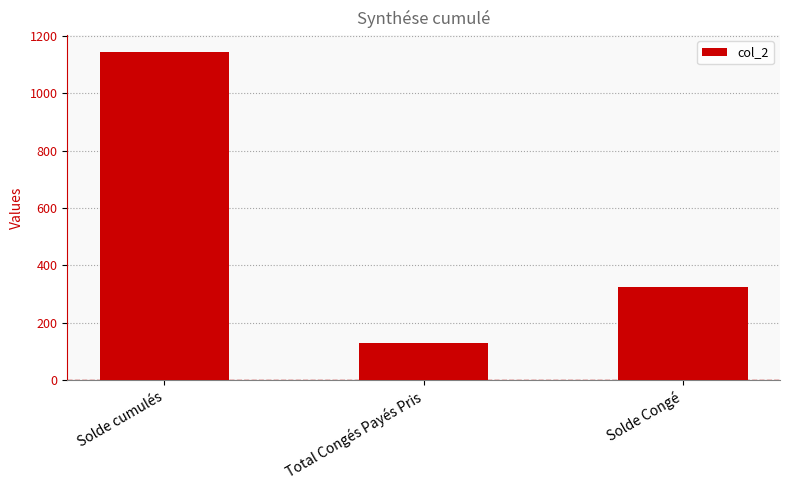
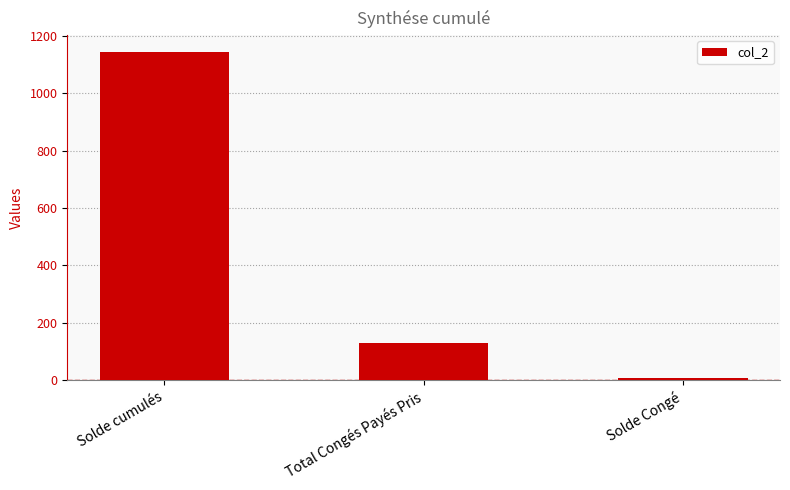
Solde Congé: 320 -> 10
